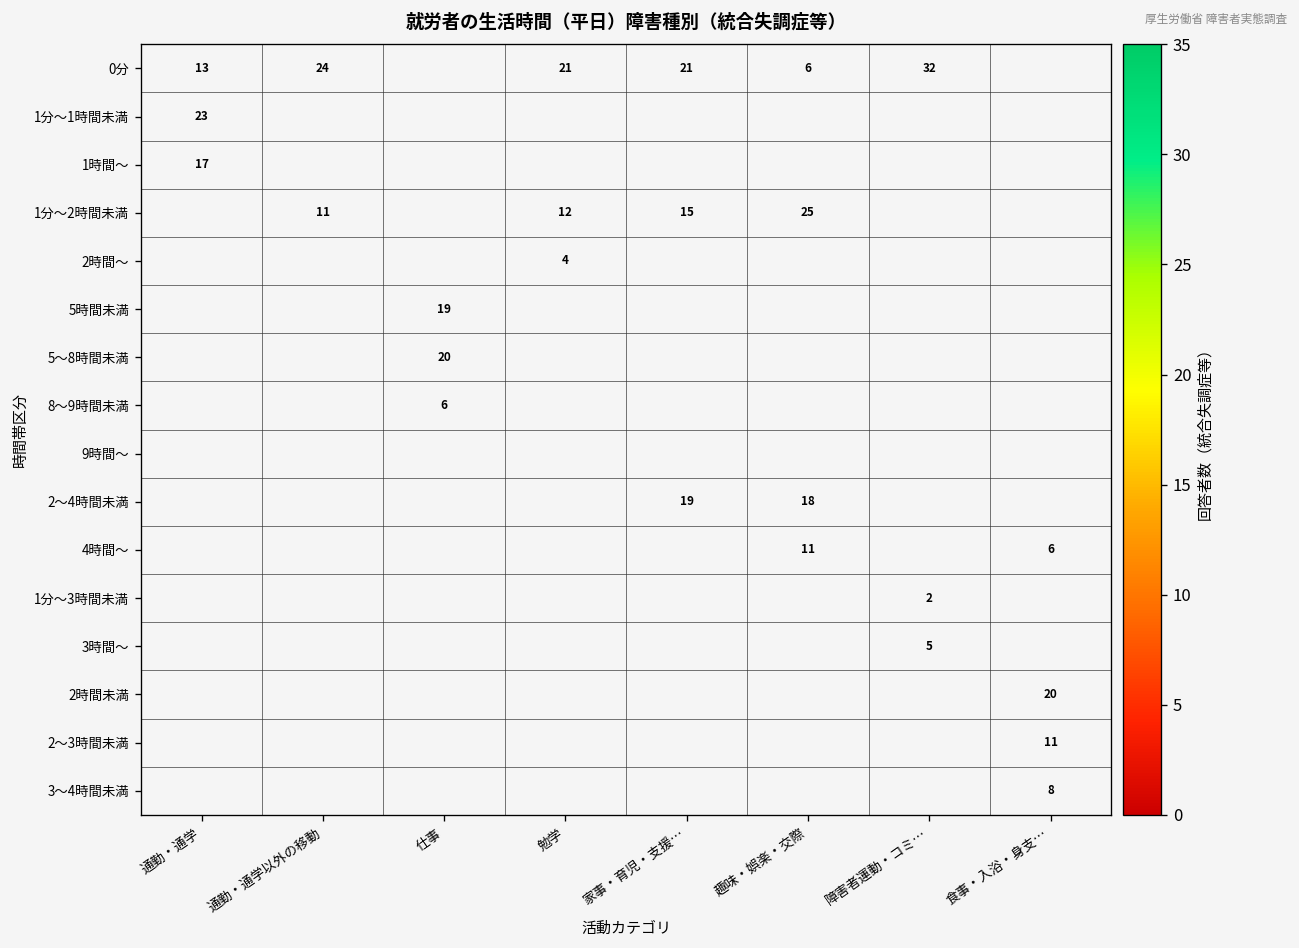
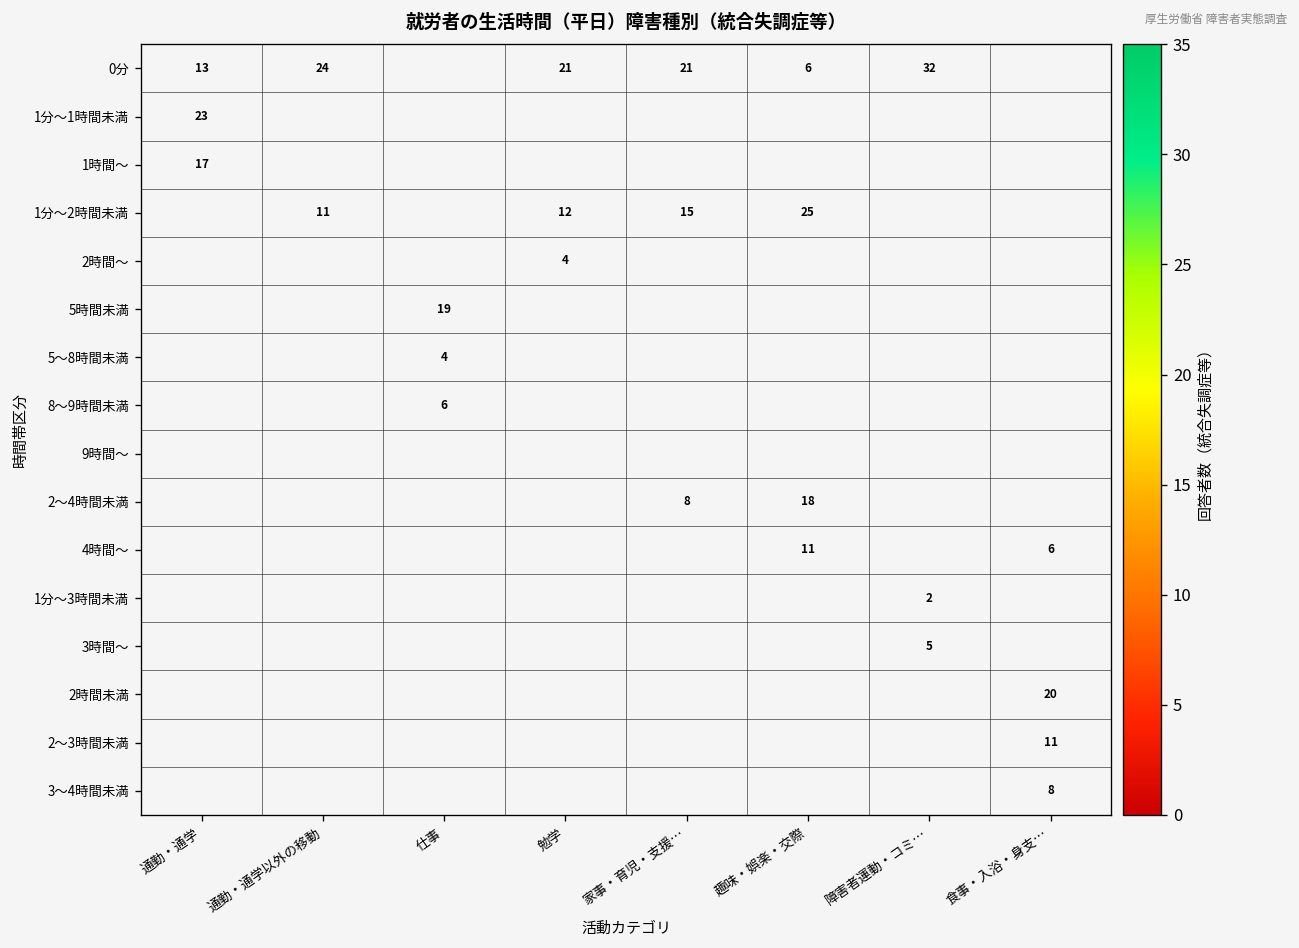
5～8時間未満, 仕事: 20 -> 4
2～4時間未満, 家事・育児・支援…: 19 -> 8
